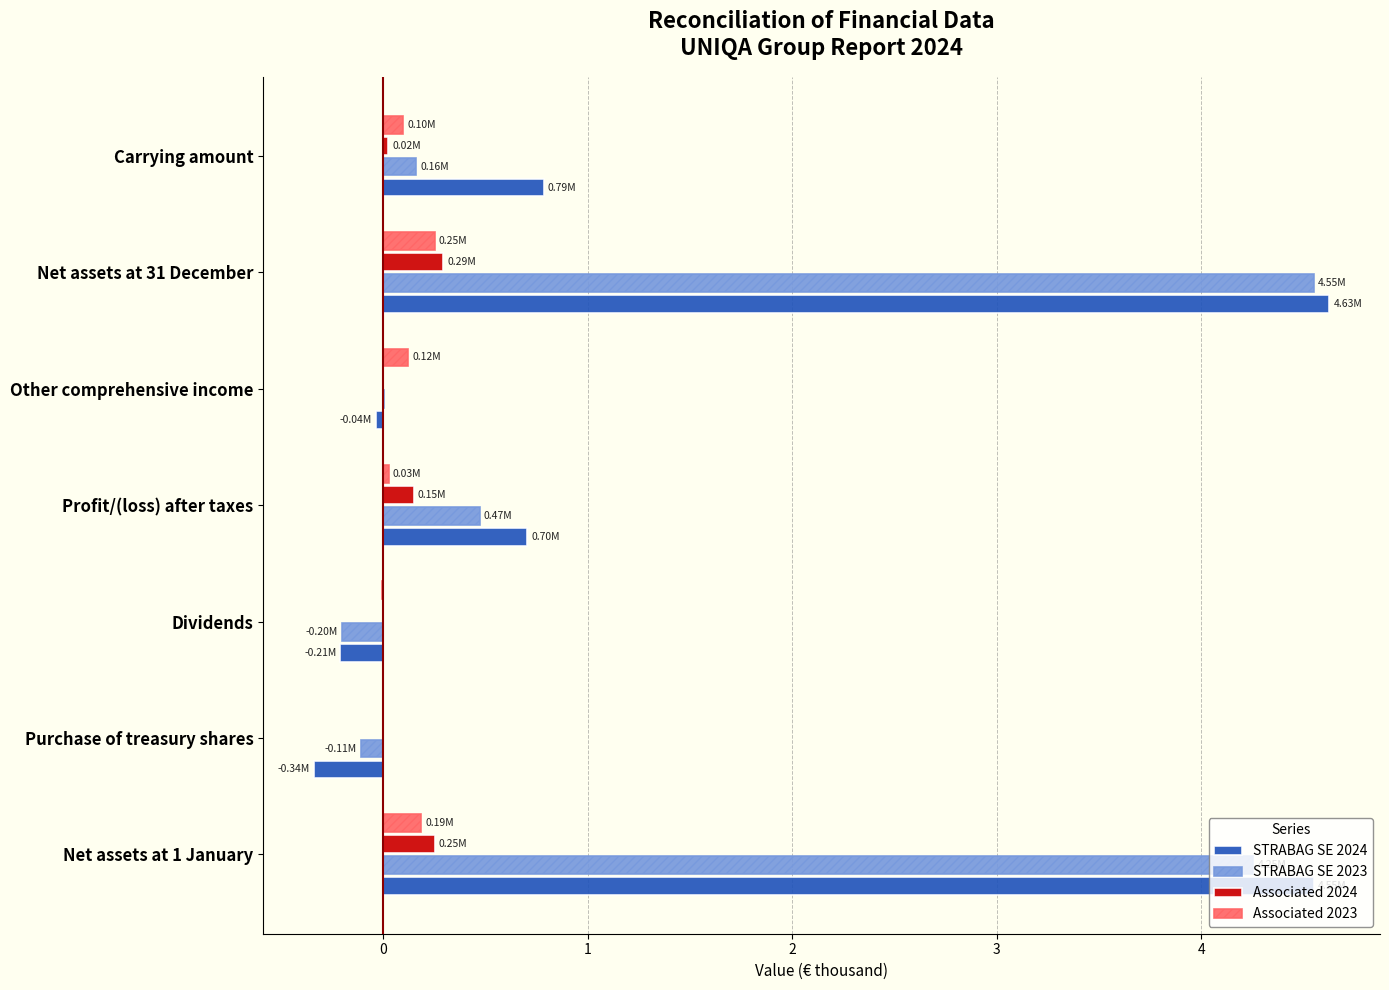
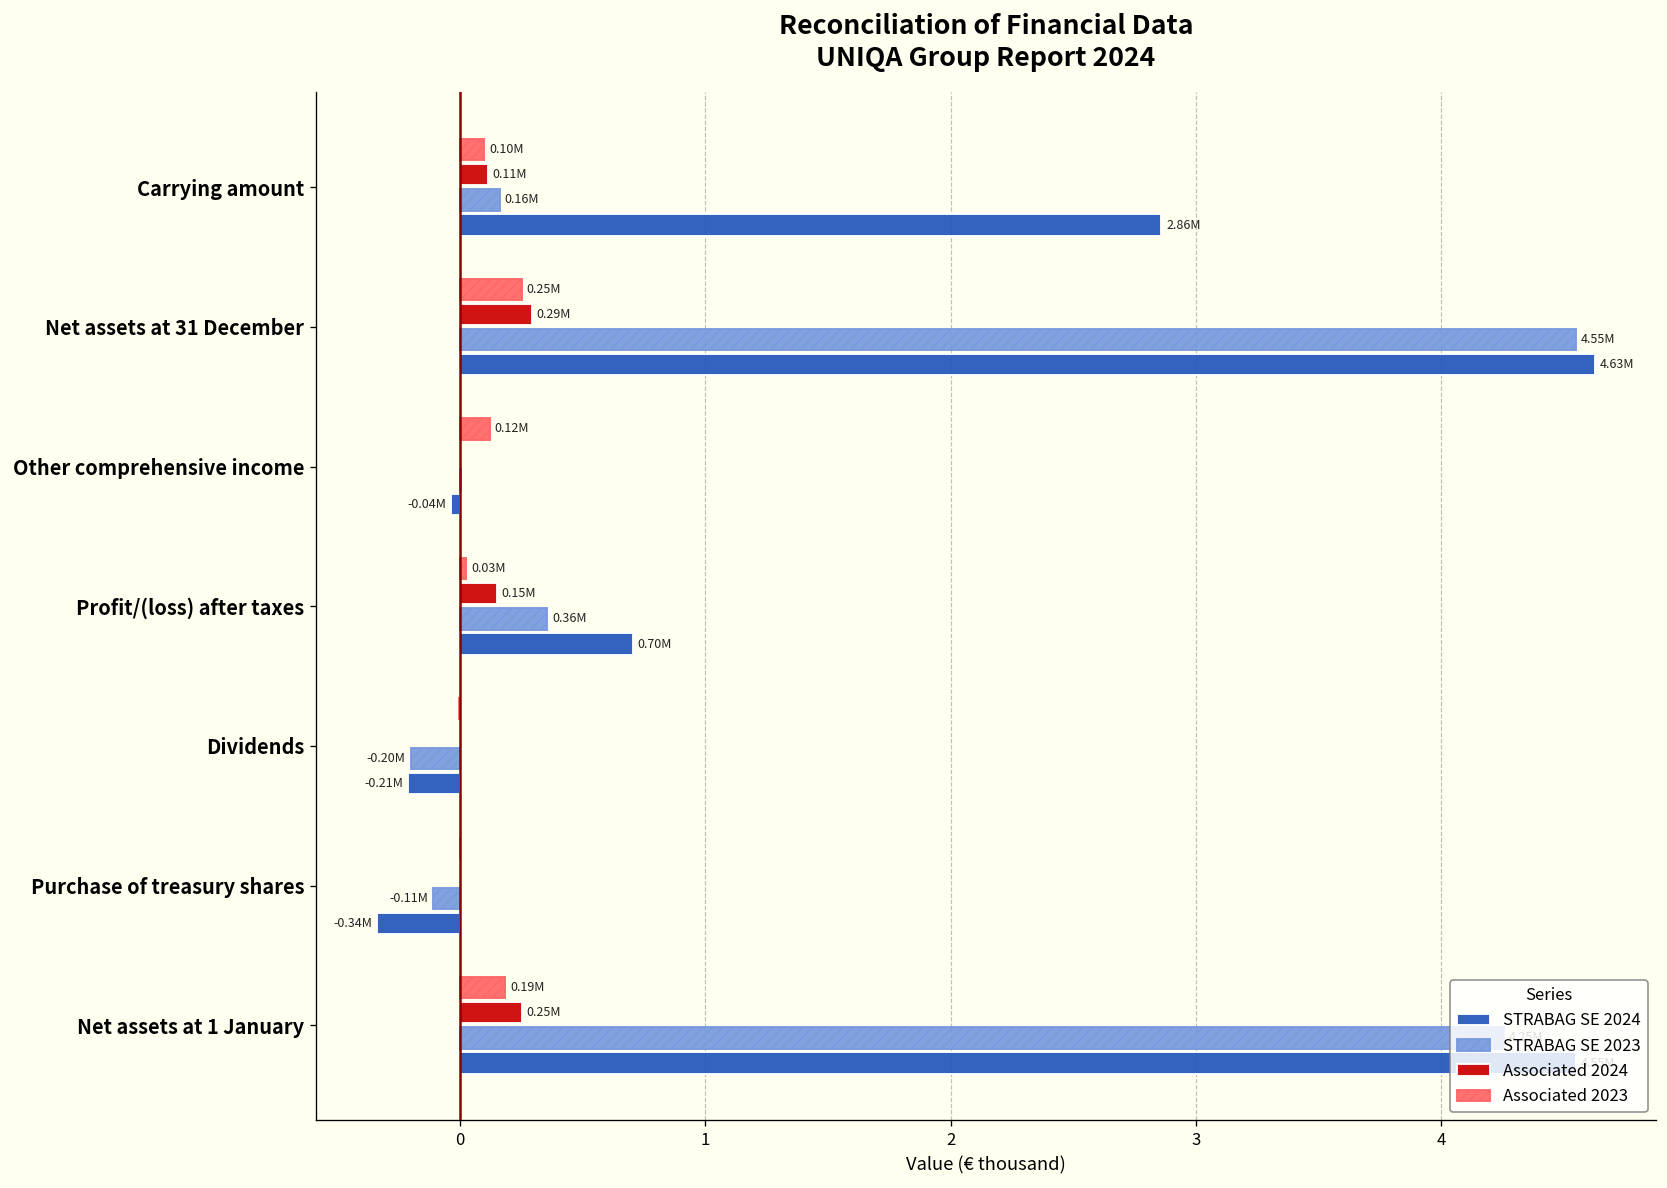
Associated 2024, Carrying amount: 0.02M -> 0.11M
STRABAG SE 2024, Carrying amount: 0.79M -> 2.86M
STRABAG SE 2023, Profit/(loss) after taxes: 0.47M -> 0.36M
